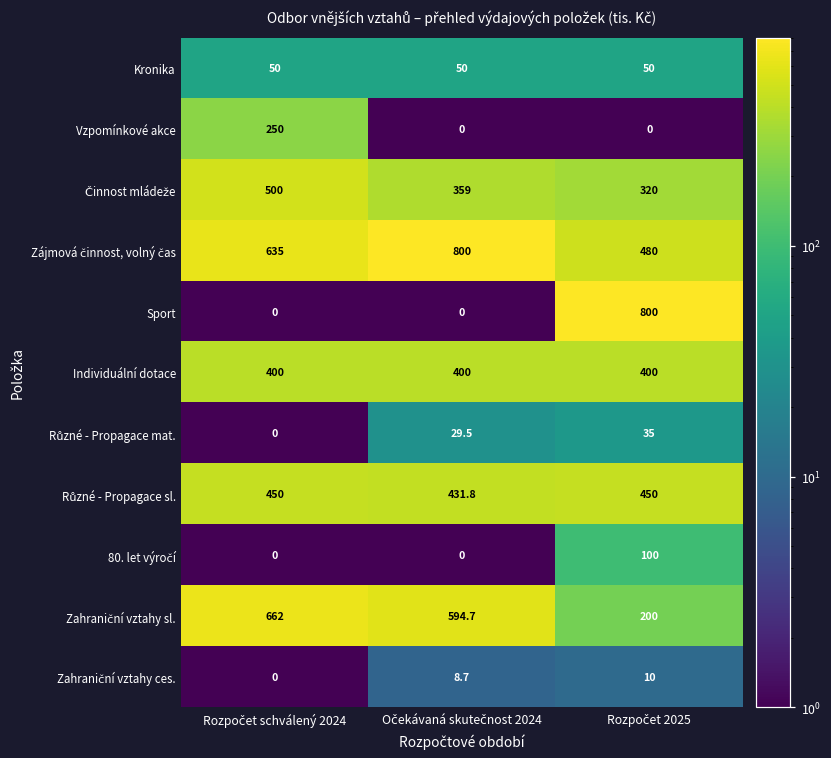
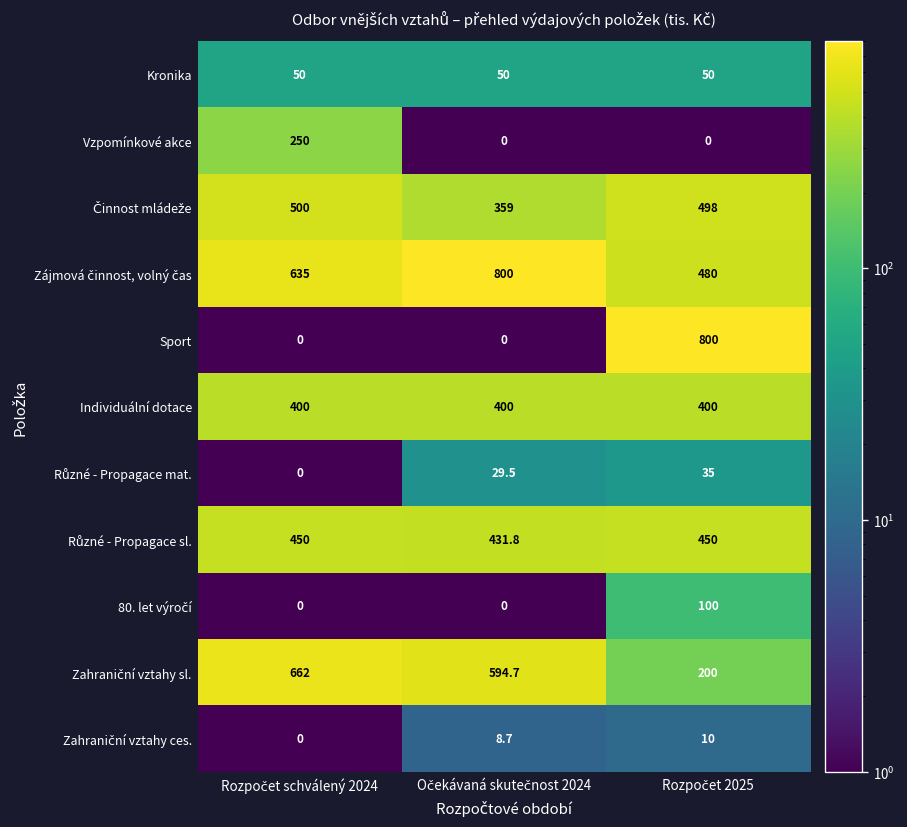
Činnost mládeže, Rozpočet 2025: 320 -> 498
